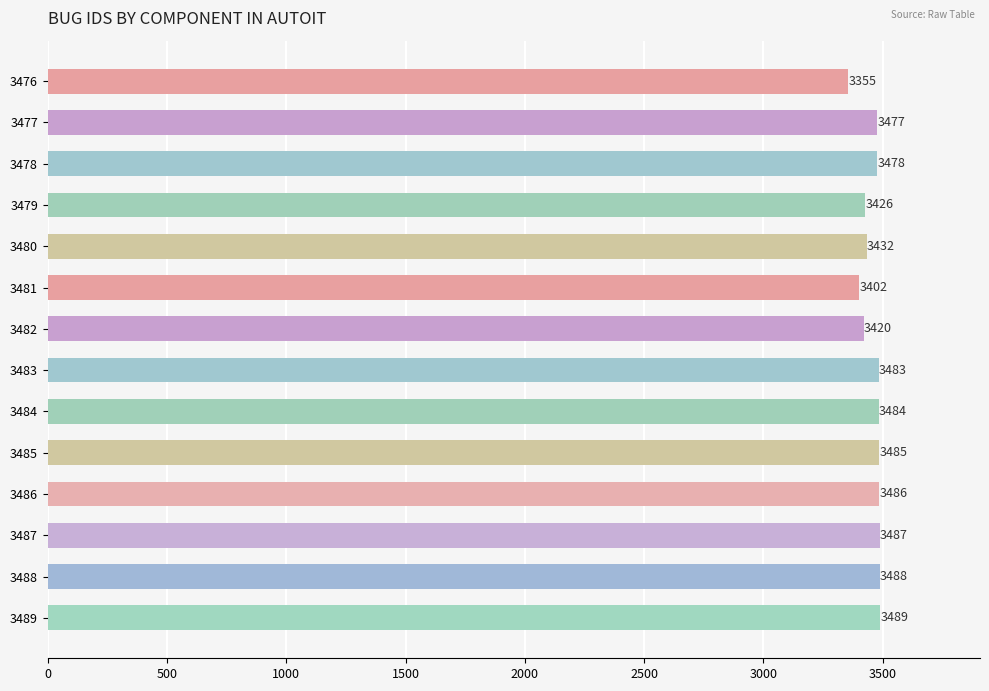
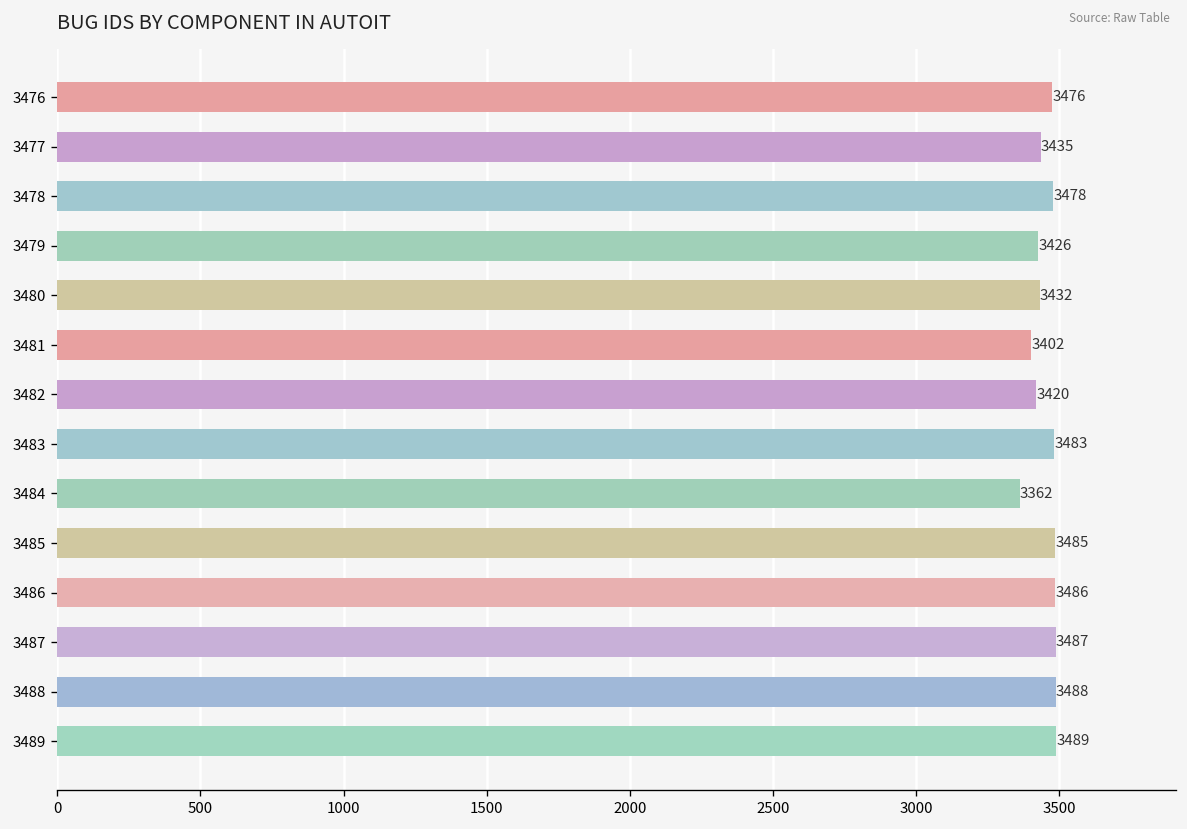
3476: 3355 -> 3476
3477: 3477 -> 3435
3484: 3484 -> 3362
